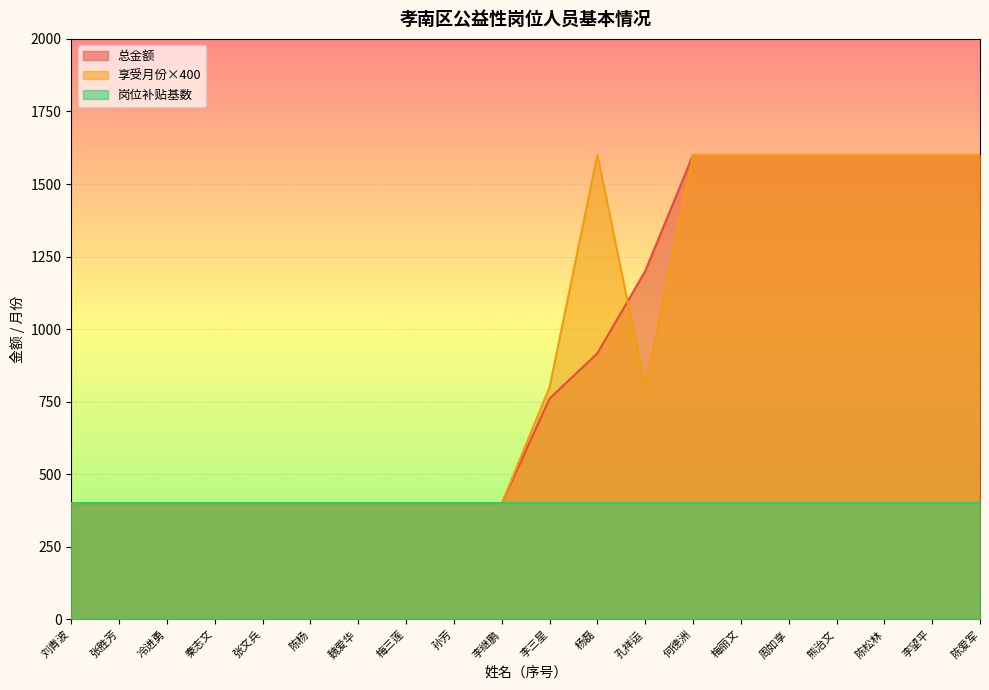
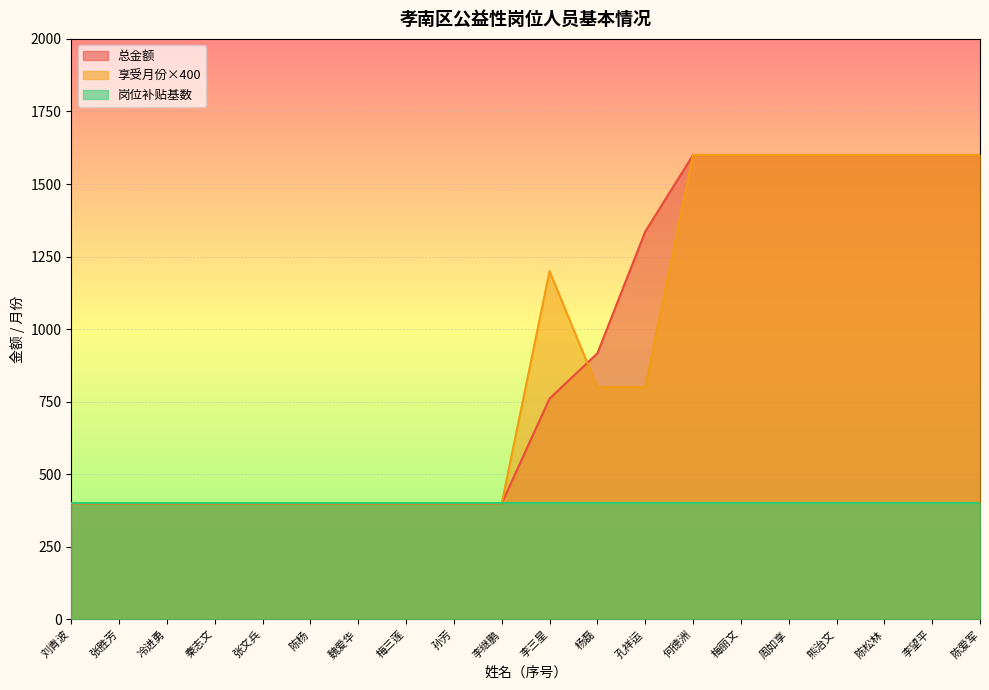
享受月份×400, 李三星: 800 -> 1200
享受月份×400, 杨磊: 1600 -> 800
总金额, 孔祥运: 1200 -> 1340
